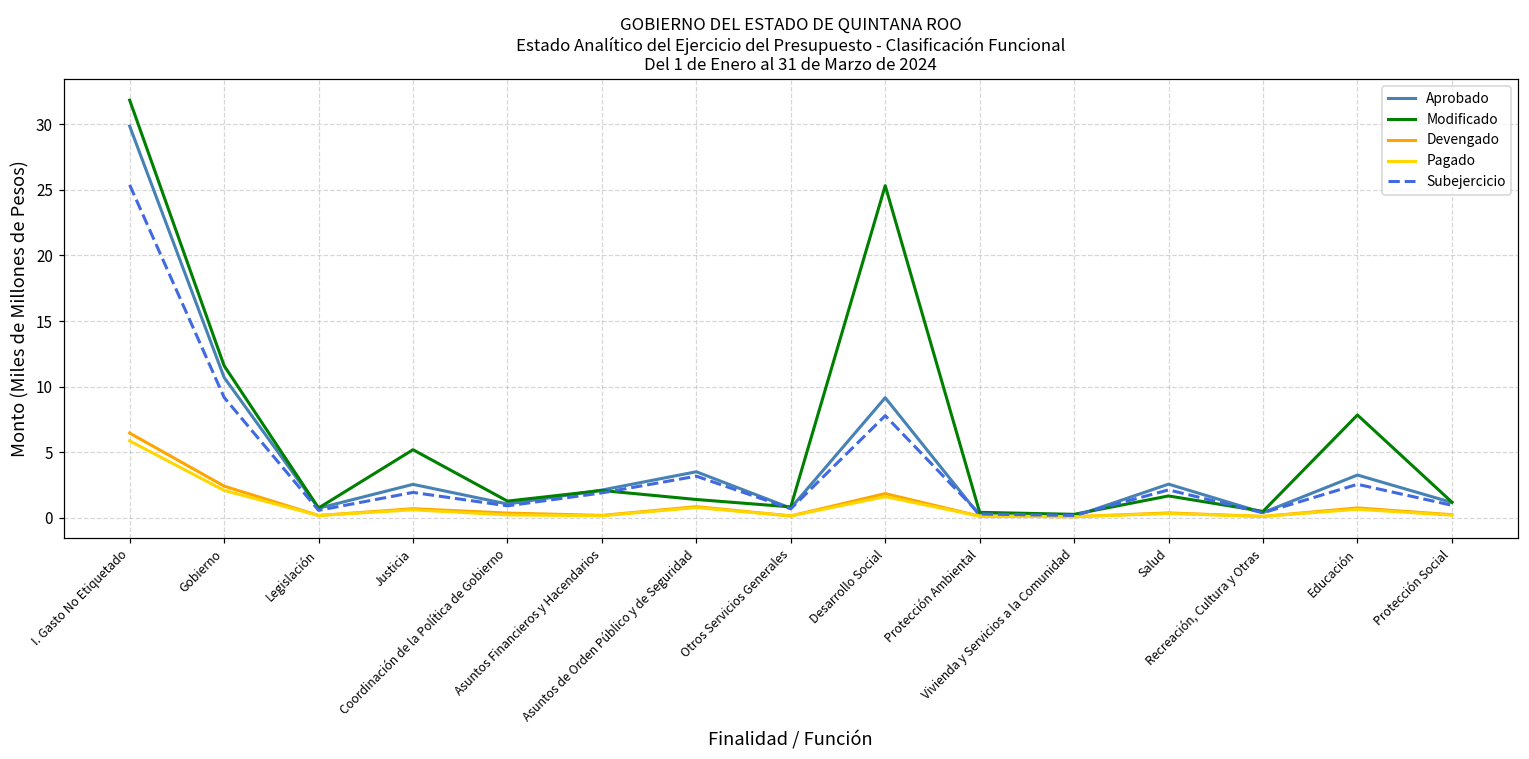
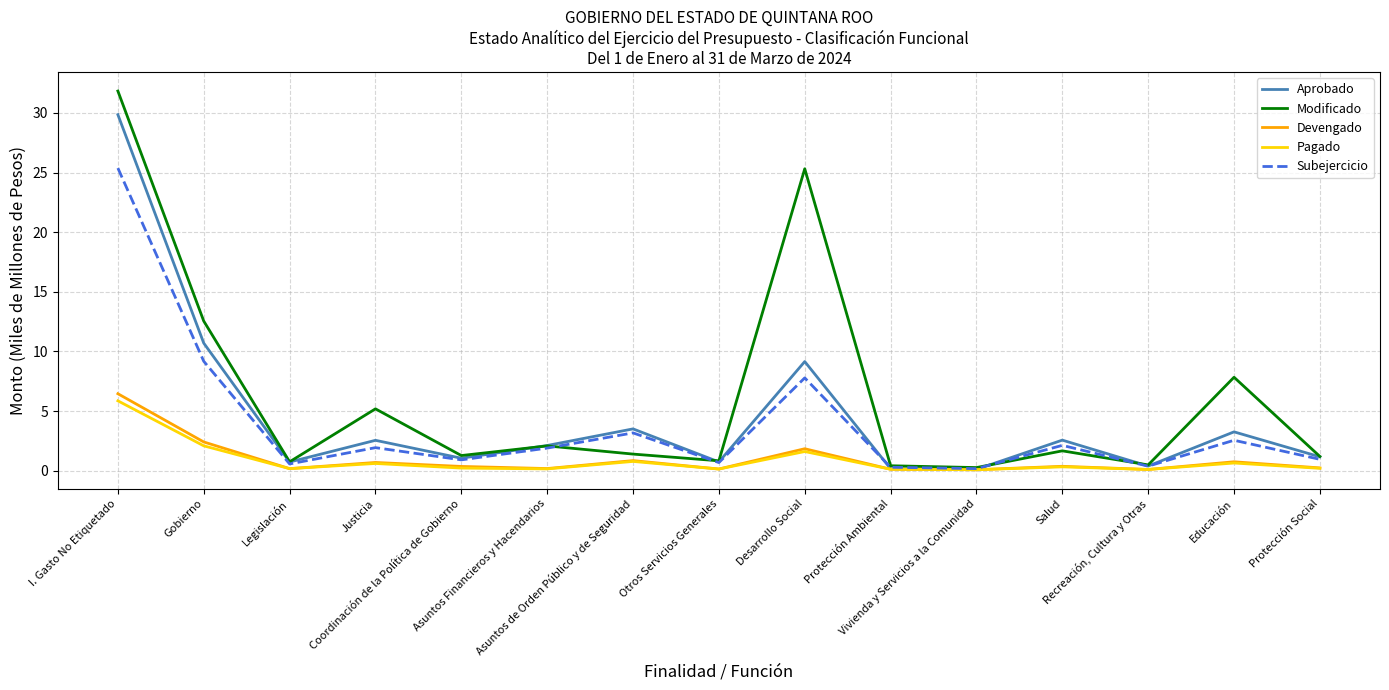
Modificado, Gobierno: 11.6 -> 12.5
